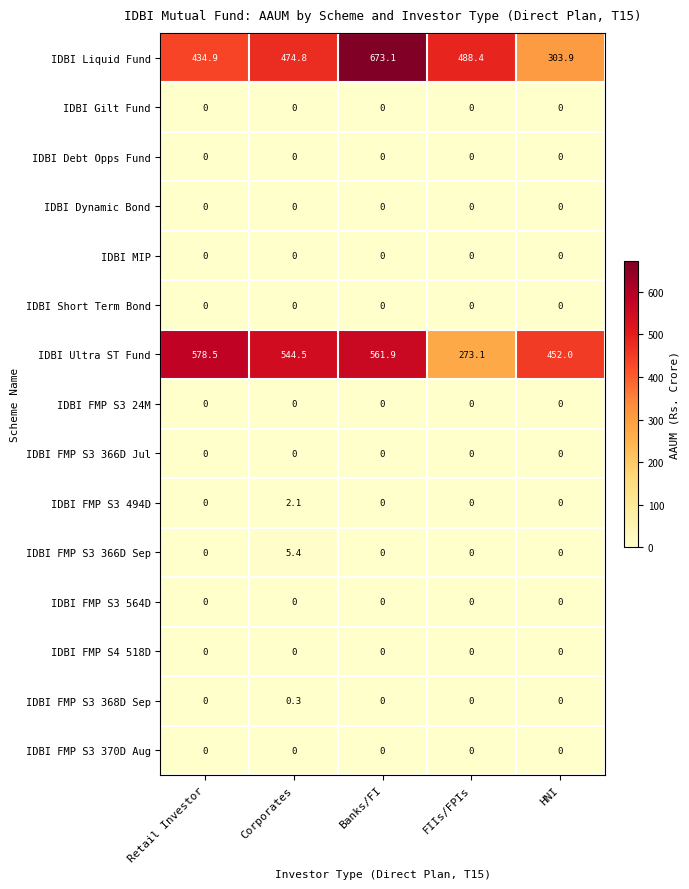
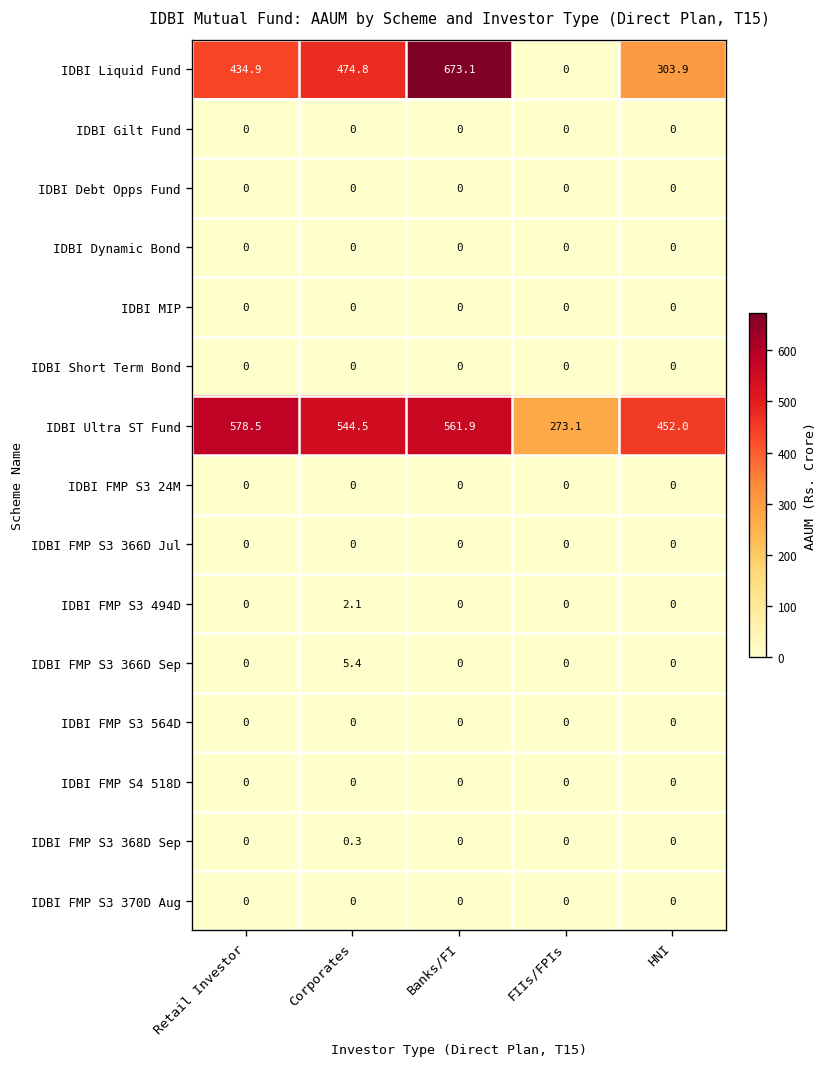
IDBI Liquid Fund, FIIs/FPIs: 488.4 -> 0
